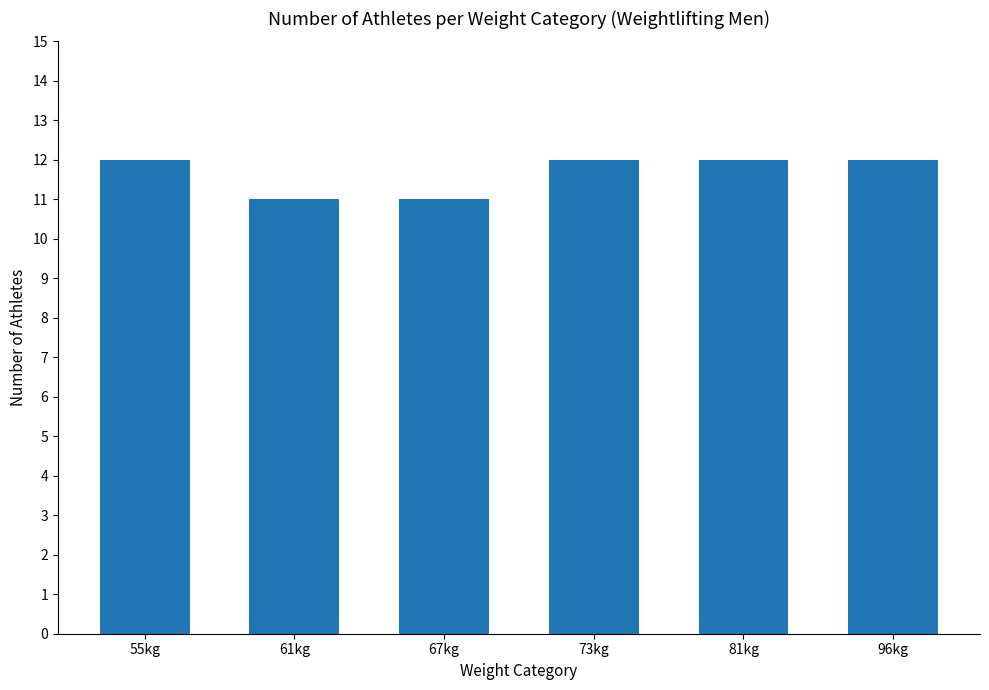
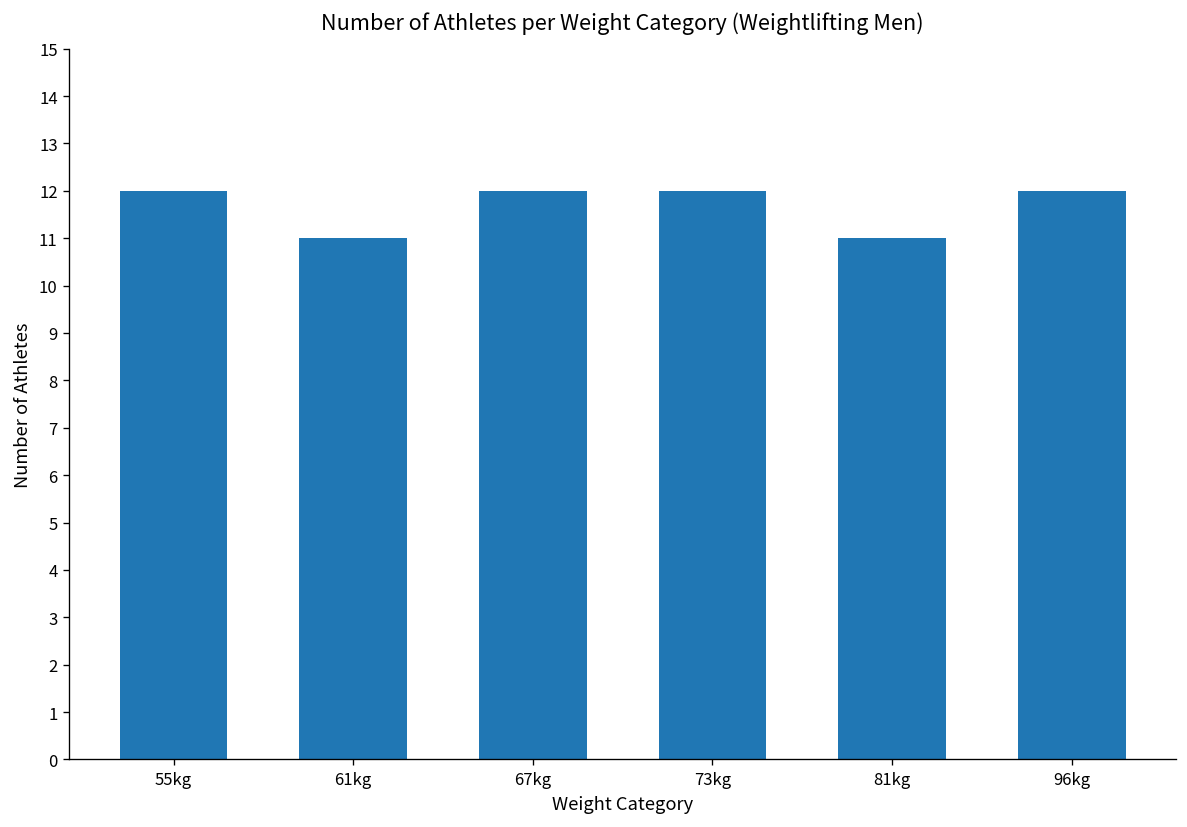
67kg: 11 -> 12
81kg: 12 -> 11
